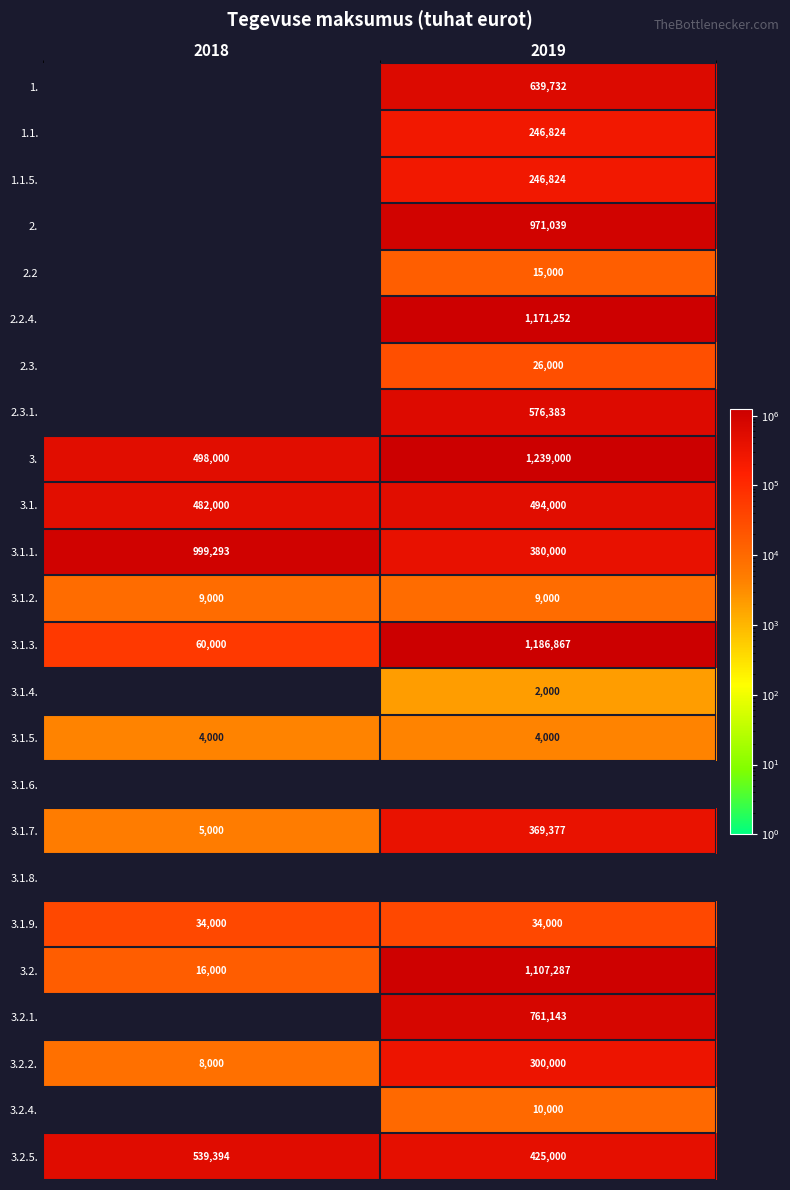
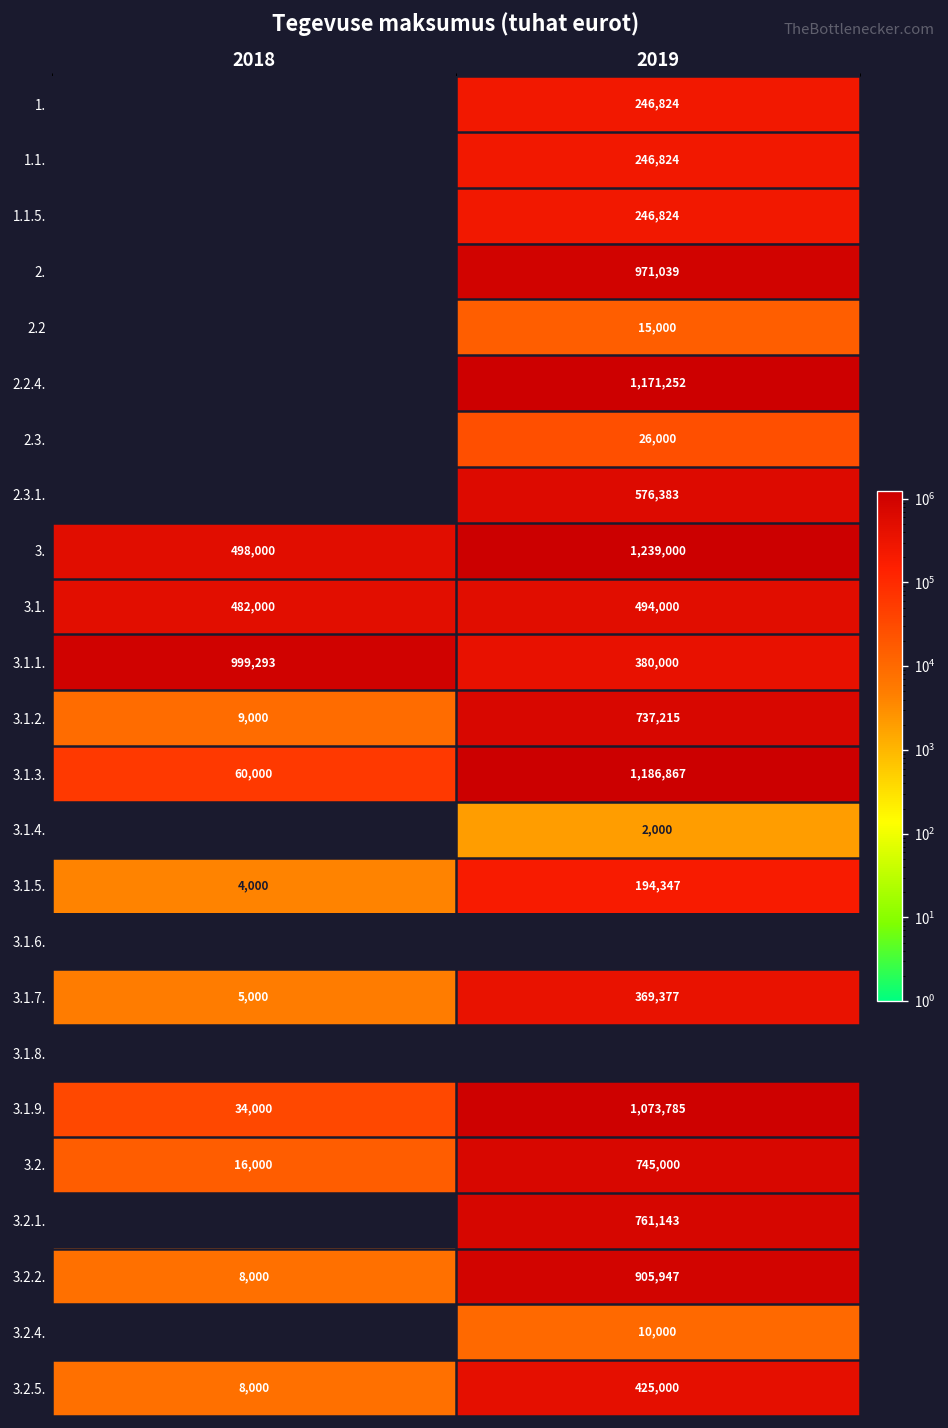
1., 2019: 639,732 -> 246,824
3.1.2., 2019: 9,000 -> 737,215
3.1.5., 2019: 4,000 -> 194,347
3.1.9., 2019: 34,000 -> 1,073,785
3.2., 2019: 1,107,287 -> 745,000
3.2.2., 2019: 300,000 -> 905,947
3.2.5., 2018: 539,394 -> 8,000
